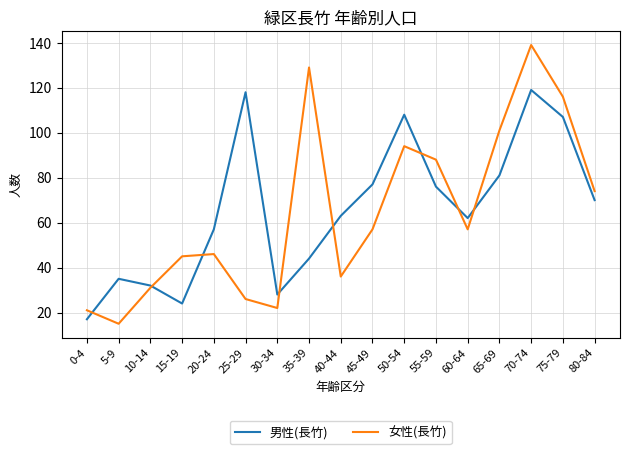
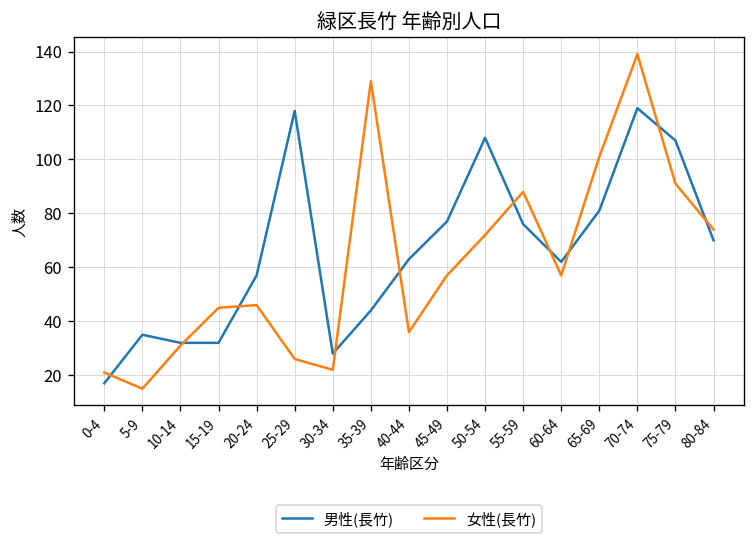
男性(長竹), 15-19: 24 -> 32
女性(長竹), 50-54: 94 -> 72
女性(長竹), 75-79: 116 -> 91
